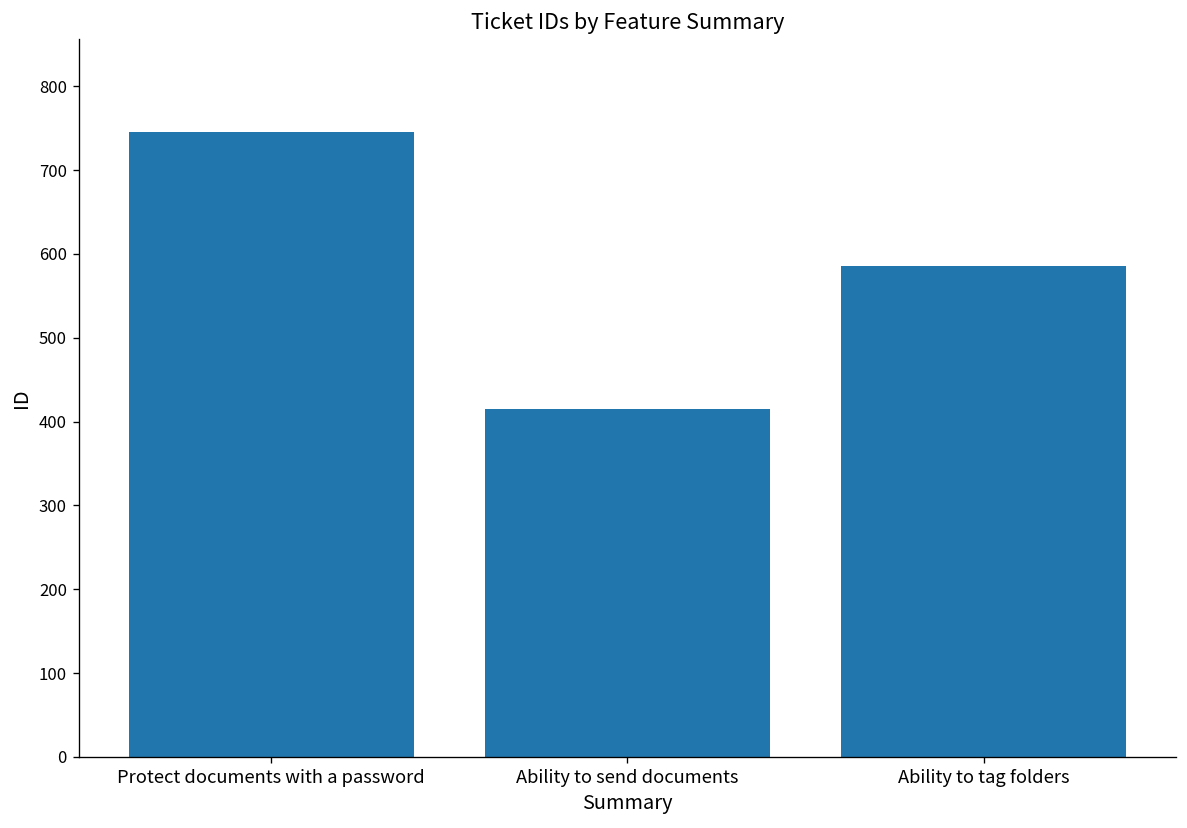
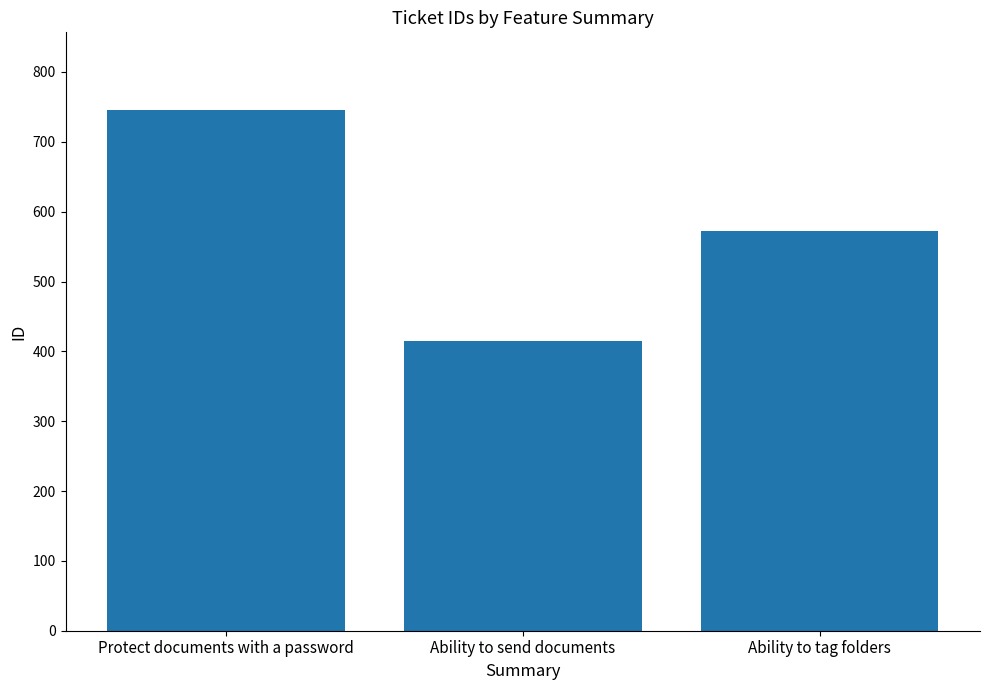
Ability to tag folders: 590 -> 570
